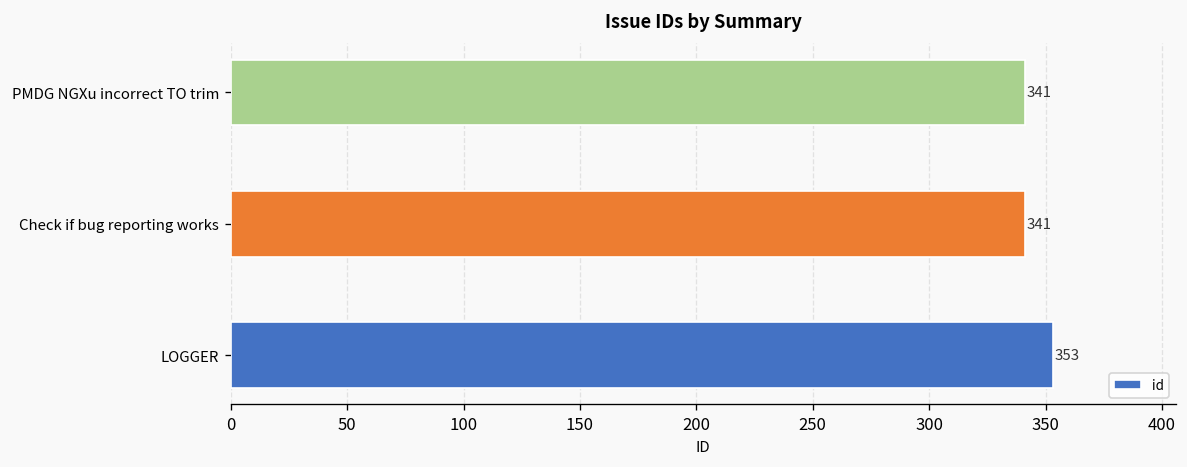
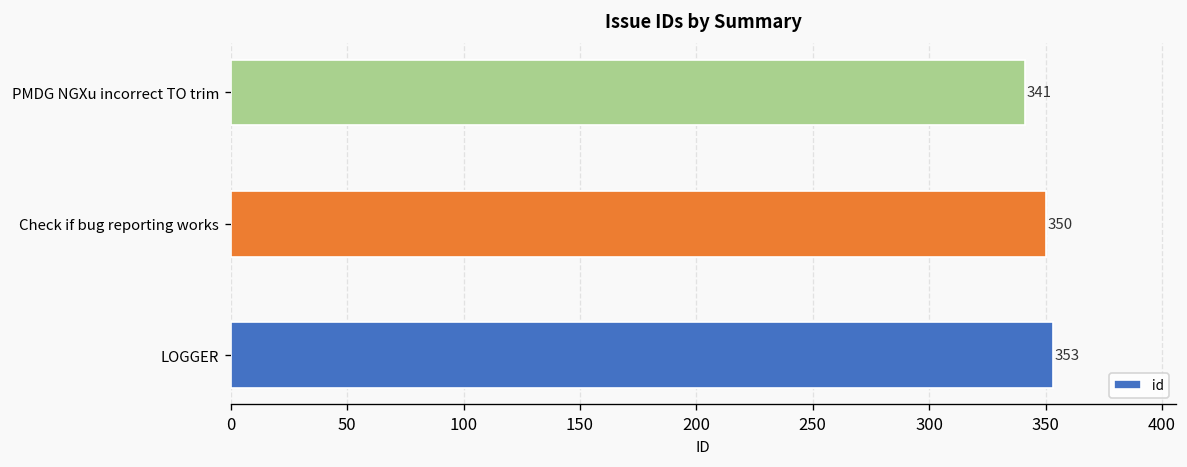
Check if bug reporting works: 341 -> 350
